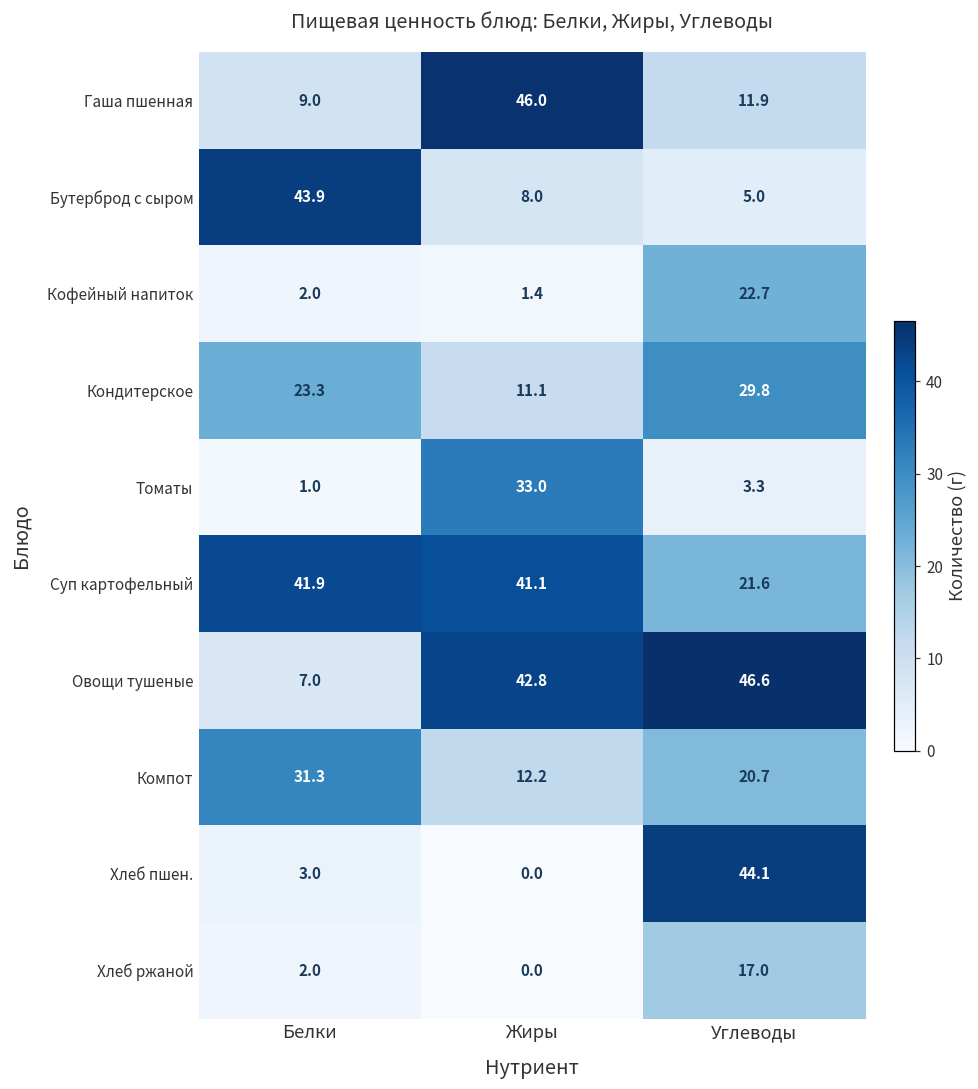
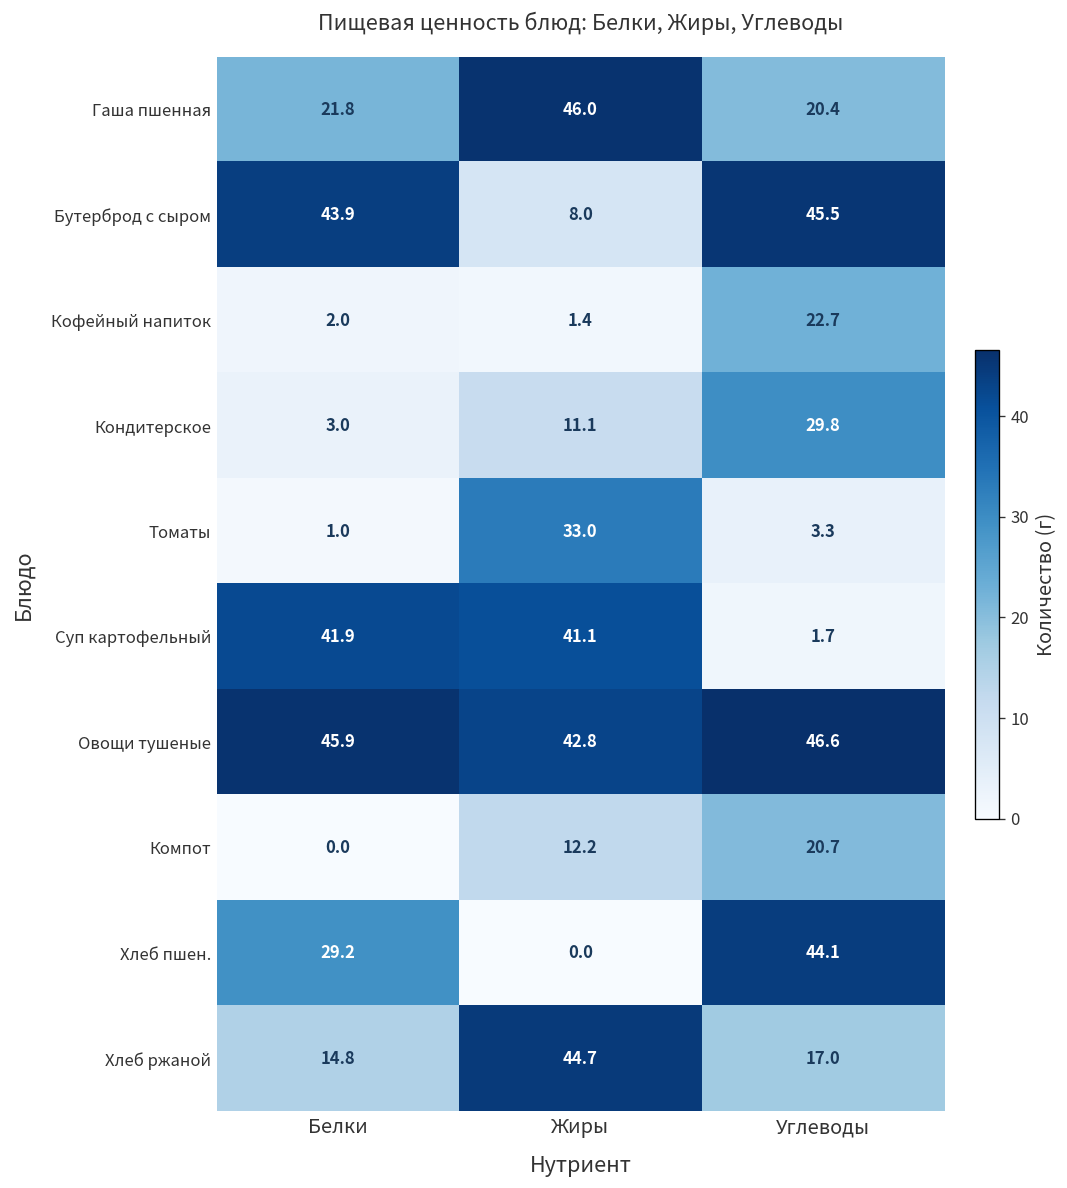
Гаша пшенная, Белки: 9.0 -> 21.8
Гаша пшенная, Углеводы: 11.9 -> 20.4
Бутерброд с сыром, Углеводы: 5.0 -> 45.5
Кондитерское, Белки: 23.3 -> 3.0
Суп картофельный, Углеводы: 21.6 -> 1.7
Овощи тушеные, Белки: 7.0 -> 45.9
Компот, Белки: 31.3 -> 0.0
Хлеб пшен., Белки: 3.0 -> 29.2
Хлеб ржаной, Белки: 2.0 -> 14.8
Хлеб ржаной, Жиры: 0.0 -> 44.7
